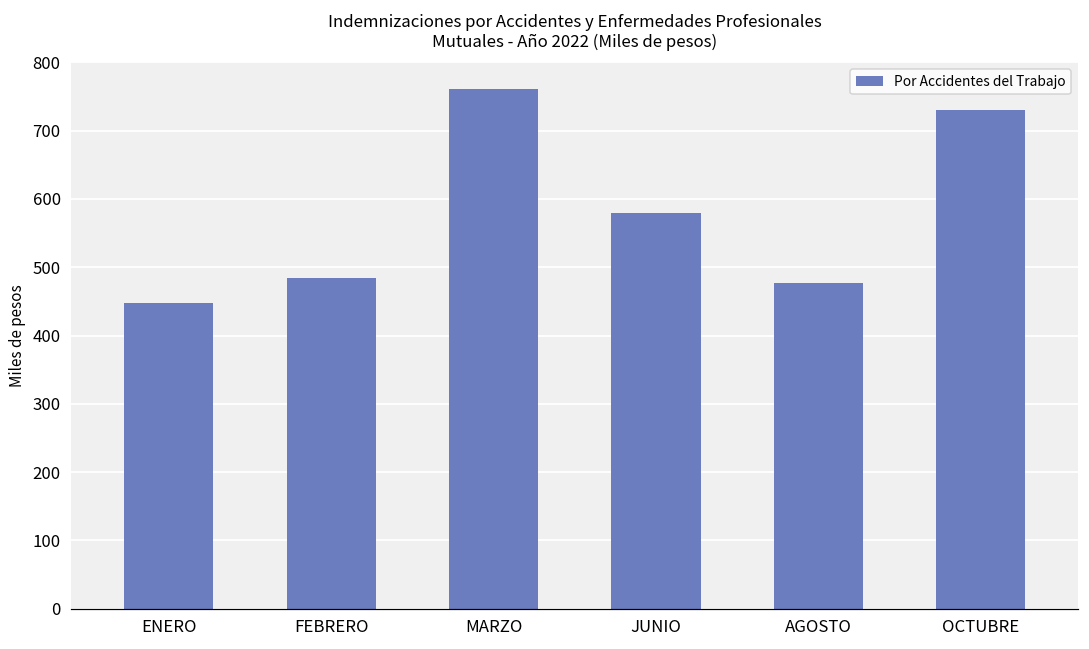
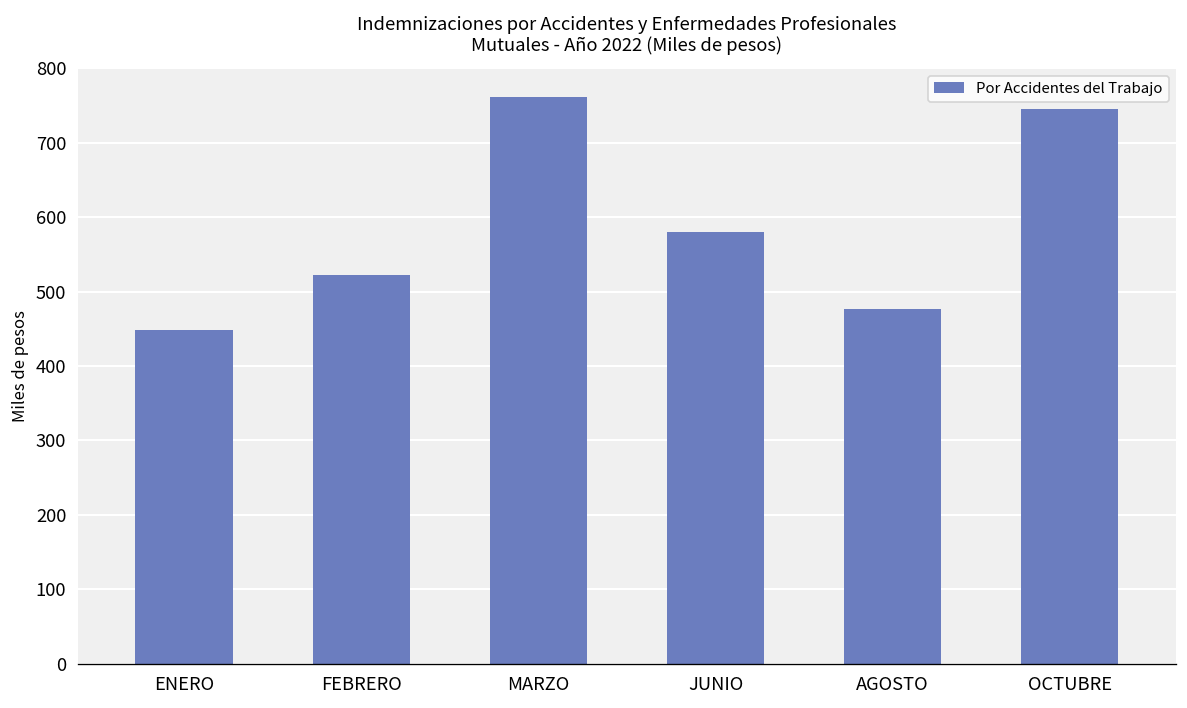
FEBRERO: 480 -> 520
OCTUBRE: 730 -> 740
